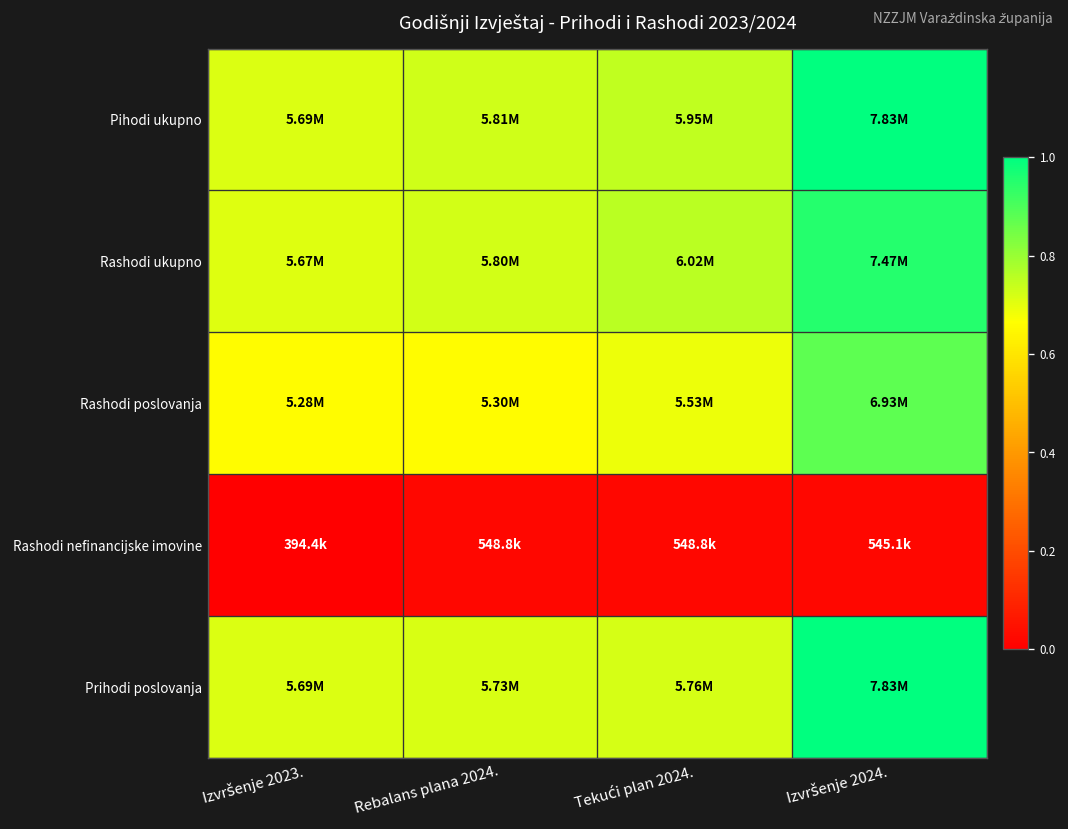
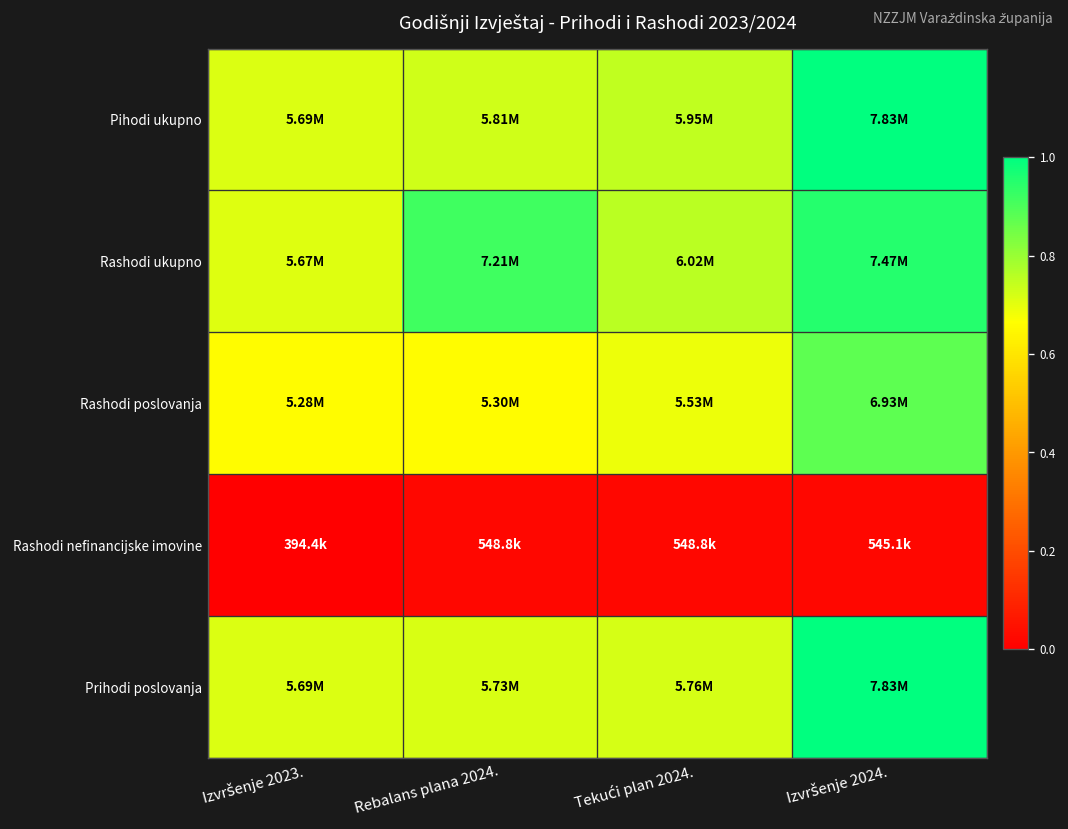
Rashodi ukupno, Rebalans plana 2024.: 5.80M -> 7.21M
